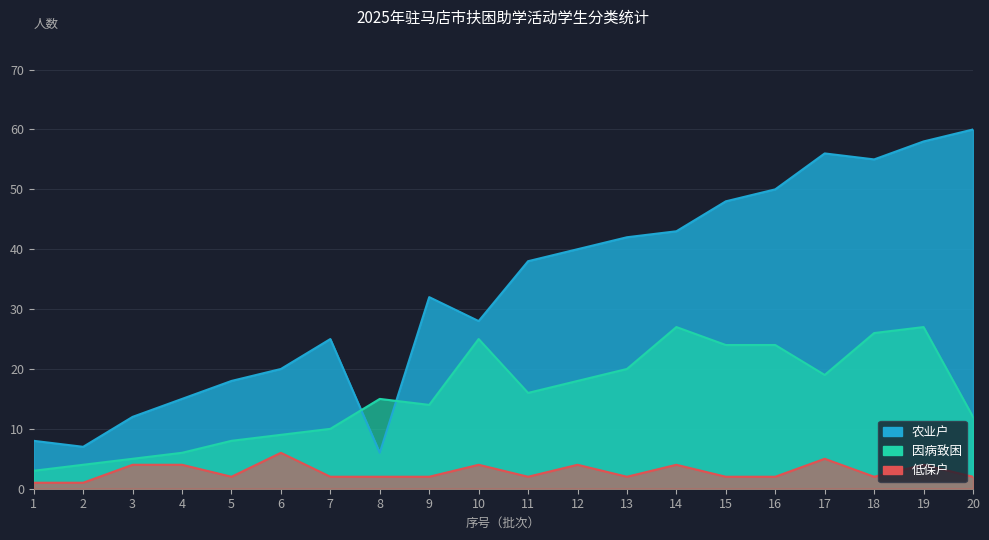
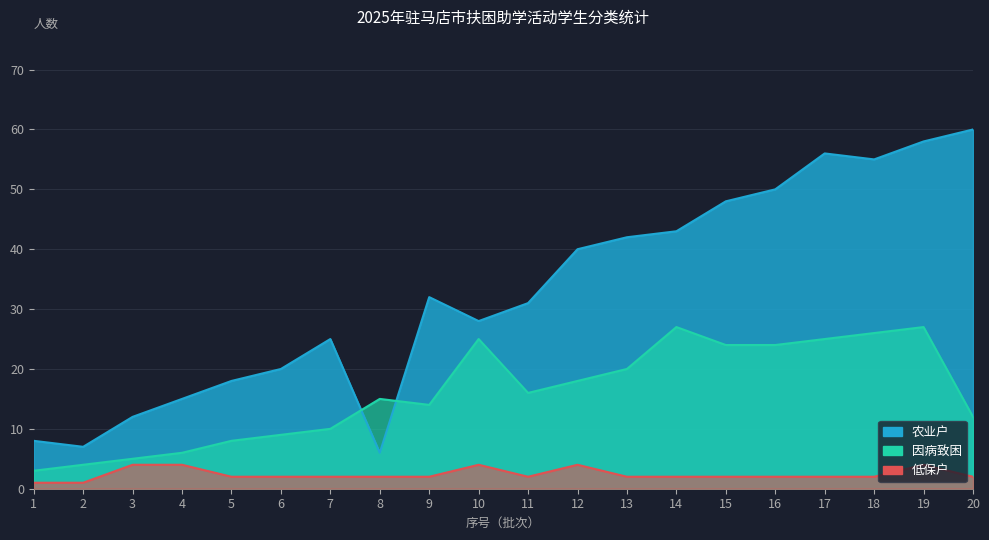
低保户, 6: 6 -> 2
农业户, 11: 38 -> 31
低保户, 14: 4 -> 2
因病致困, 17: 19 -> 25
低保户, 17: 5 -> 2
